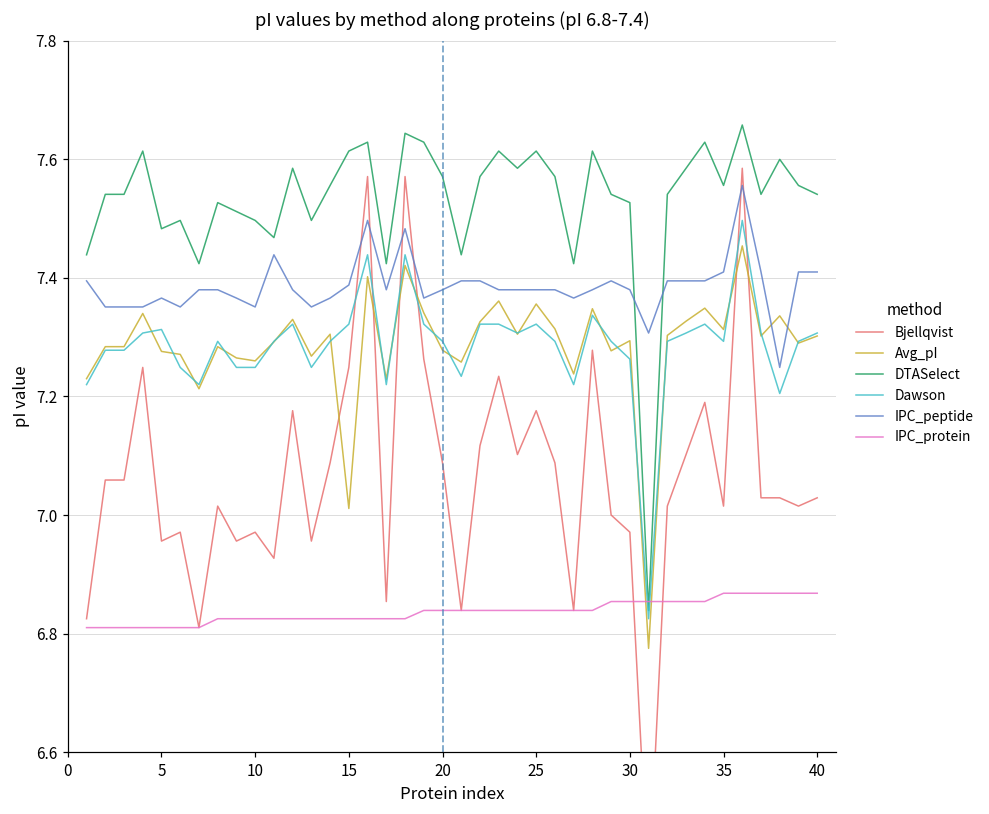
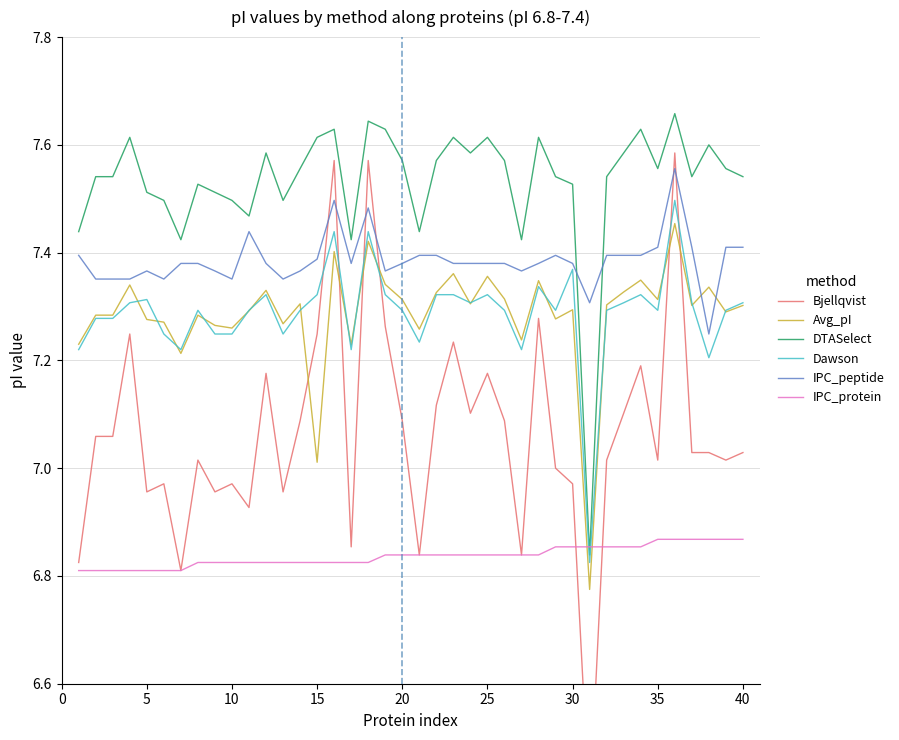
DTASelect, 5: 7.48 -> 7.51
Avg_pI, 20: 7.28 -> 7.31
Dawson, 30: 7.26 -> 7.37
